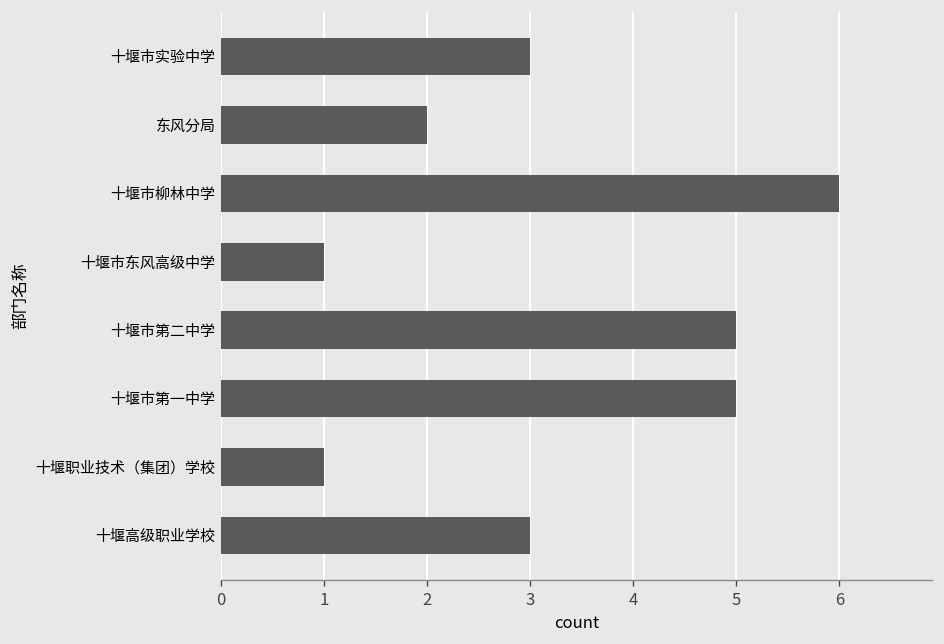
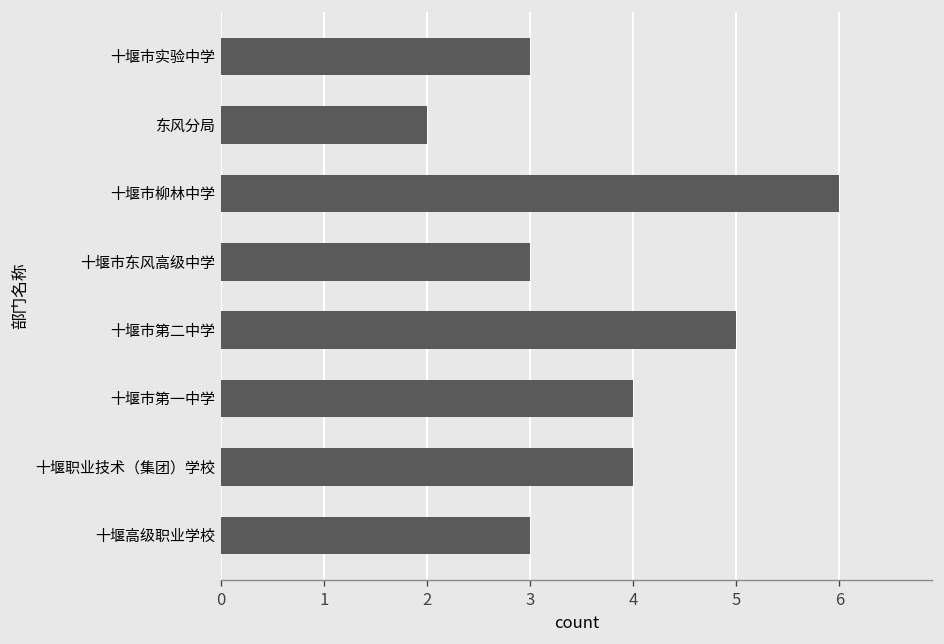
十堰市东风高级中学: 1 -> 3
十堰市第一中学: 5 -> 4
十堰职业技术（集团）学校: 1 -> 4
